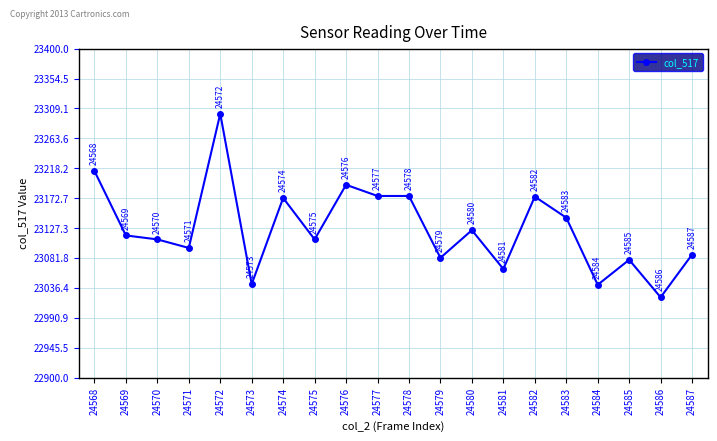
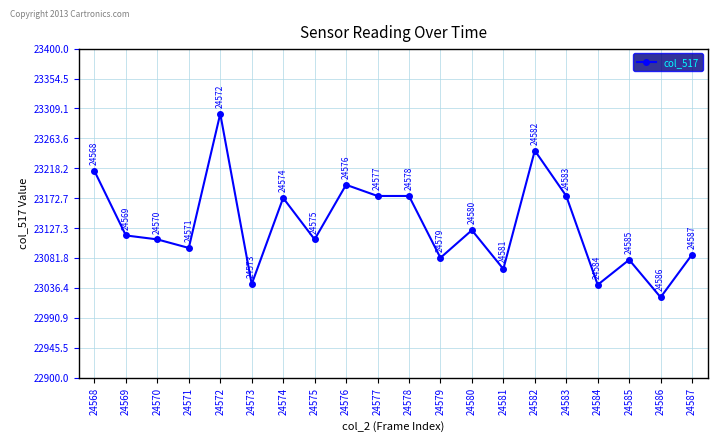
24582: 23180 -> 23250
24583: 23140 -> 23180
